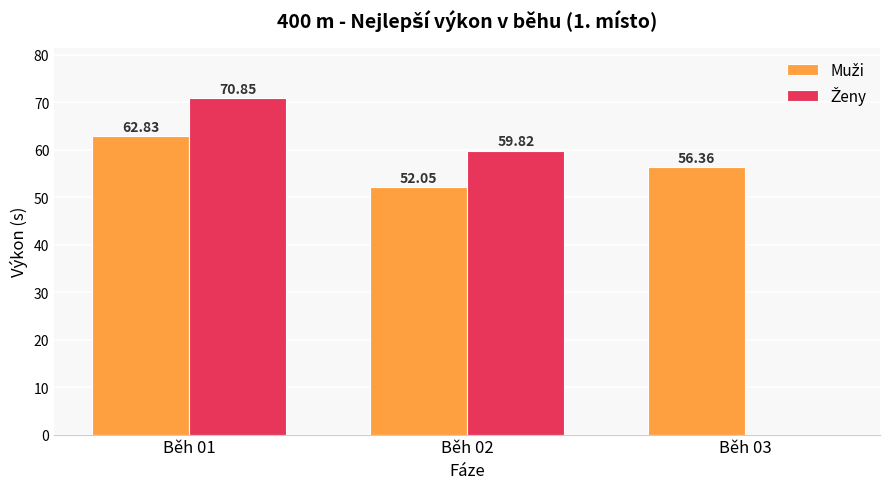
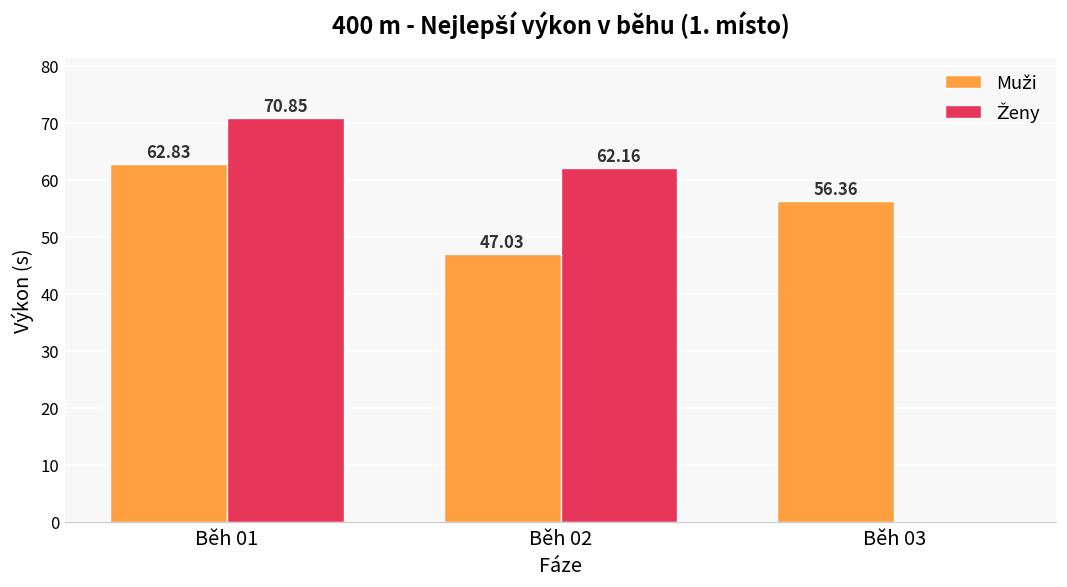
Muži, Běh 02: 52.05 -> 47.03
Ženy, Běh 02: 59.82 -> 62.16
